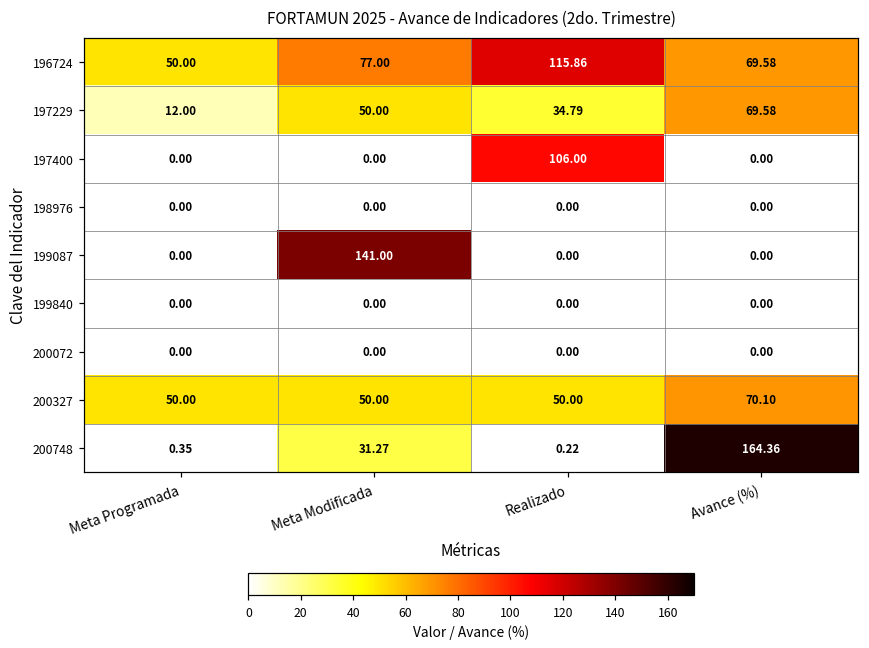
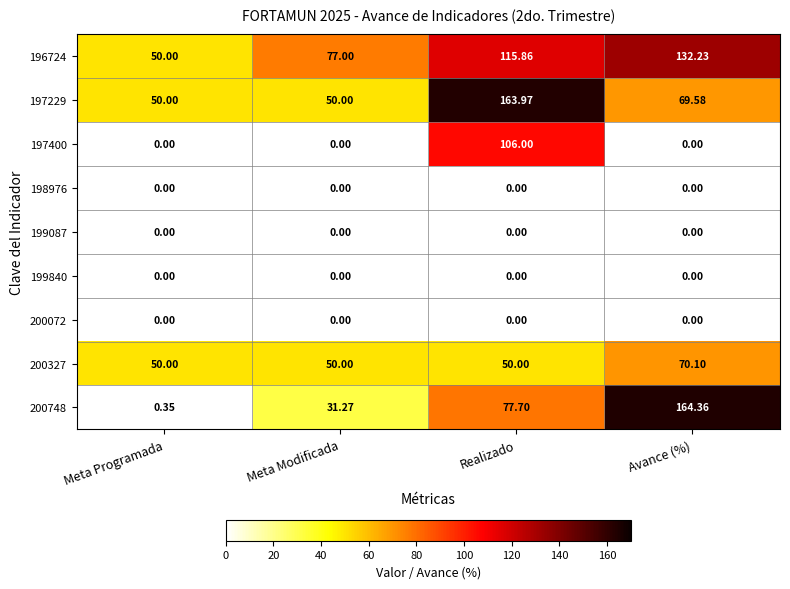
196724, Avance (%): 69.58 -> 132.23
197229, Meta Programada: 12.00 -> 50.00
197229, Realizado: 34.79 -> 163.97
199087, Meta Modificada: 141.00 -> 0.00
200748, Realizado: 0.22 -> 77.70
